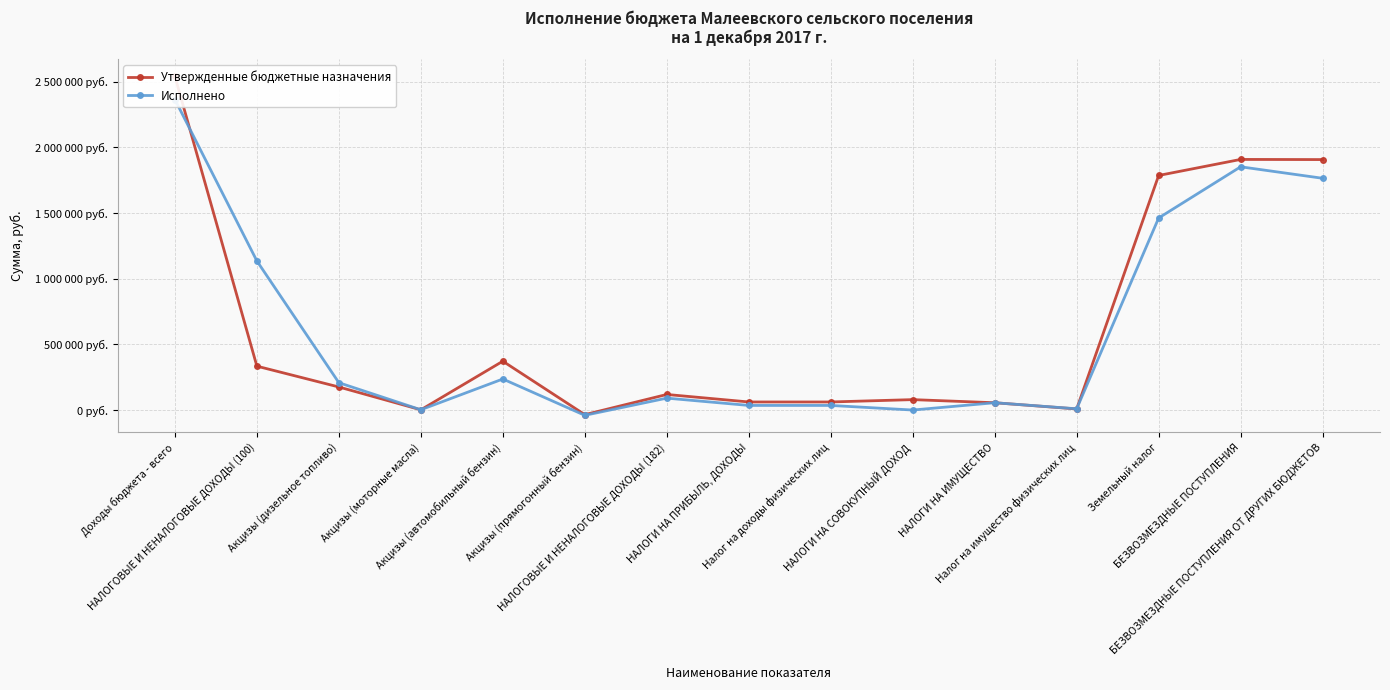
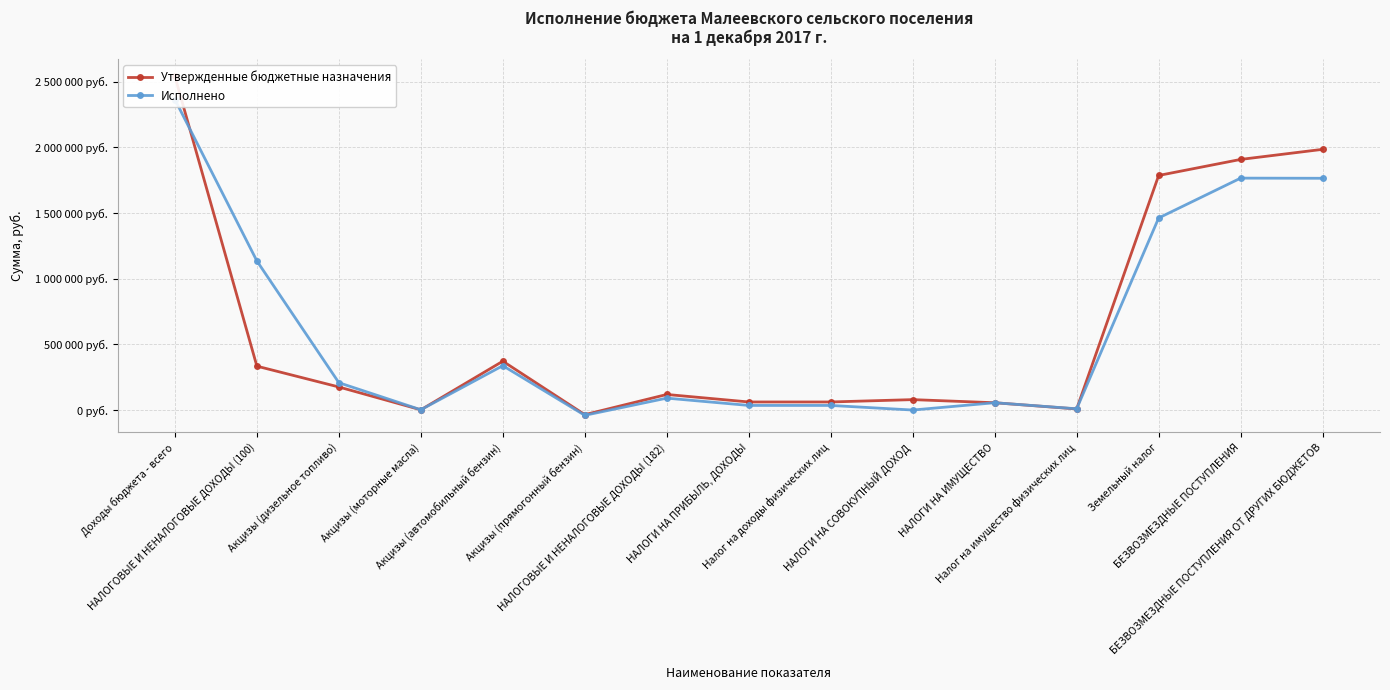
Исполнено, Акцизы (автомобильный бензин): 240000 руб. -> 340000 руб.
Исполнено, БЕЗВОЗМЕЗДНЫЕ ПОСТУПЛЕНИЯ: 1850000 руб. -> 1770000 руб.
Утвержденные бюджетные назначения, БЕЗВОЗМЕЗДНЫЕ ПОСТУПЛЕНИЯ ОТ ДРУГИХ БЮДЖЕТОВ: 1910000 руб. -> 1990000 руб.
